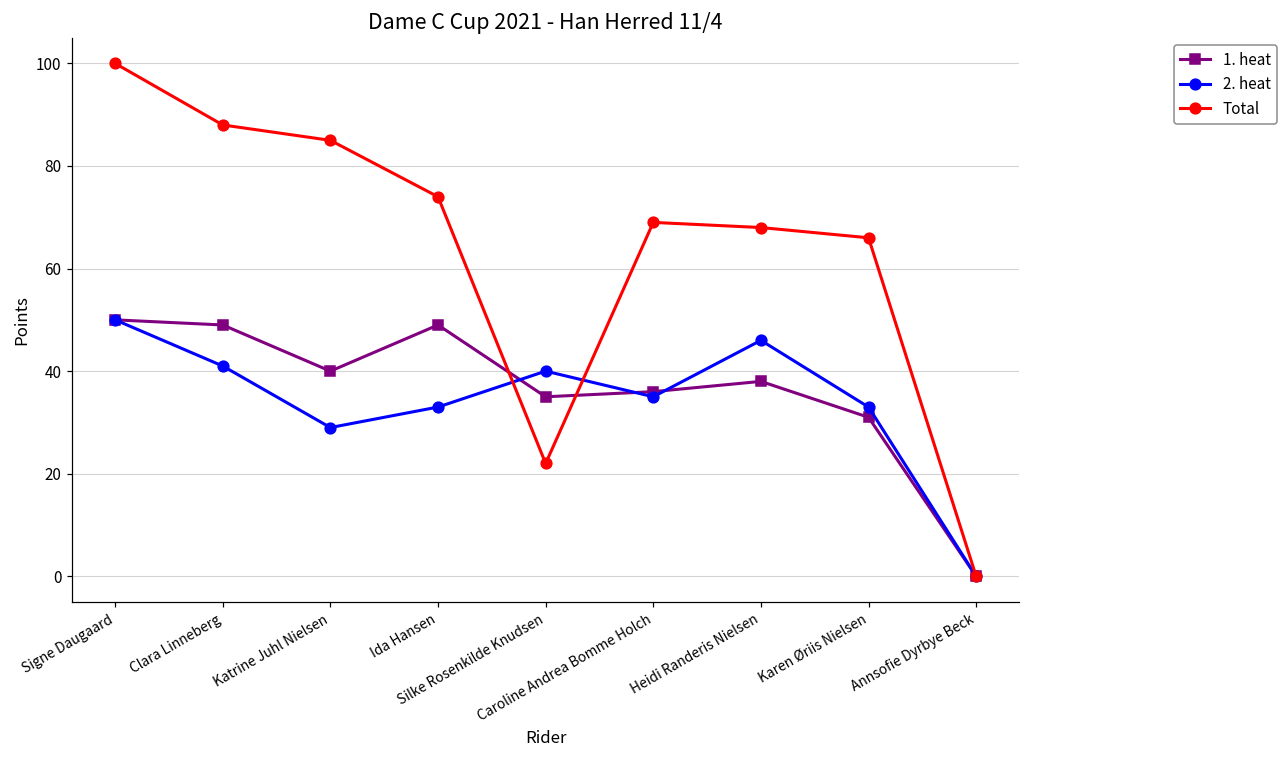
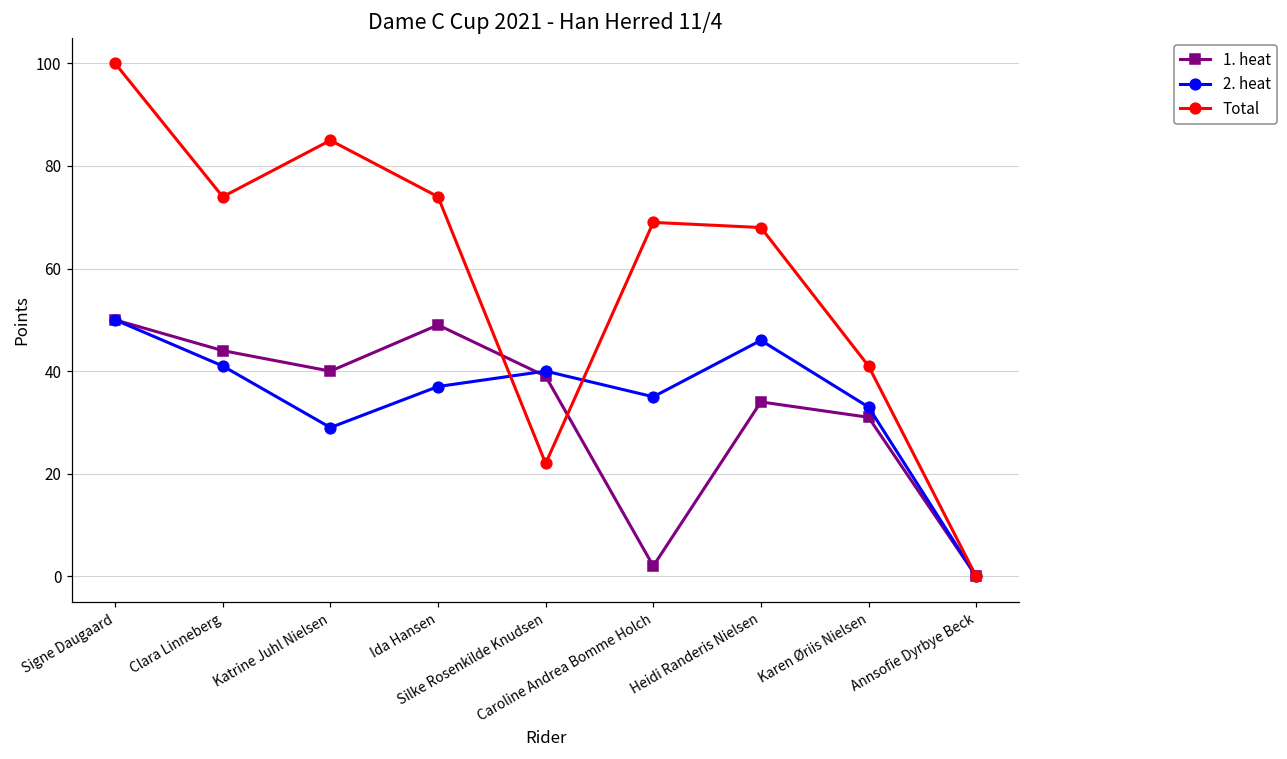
1. heat, Clara Linneberg: 49 -> 44
Total, Clara Linneberg: 88 -> 74
2. heat, Ida Hansen: 33 -> 37
1. heat, Silke Rosenkilde Knudsen: 35 -> 39
1. heat, Caroline Andrea Bomme Holch: 36 -> 2
1. heat, Heidi Randeris Nielsen: 38 -> 34
Total, Karen Øriis Nielsen: 66 -> 41
